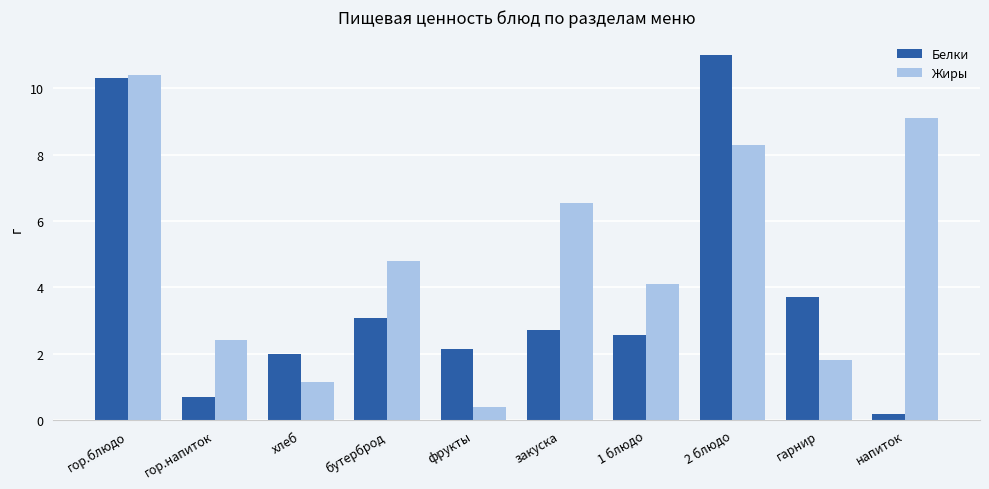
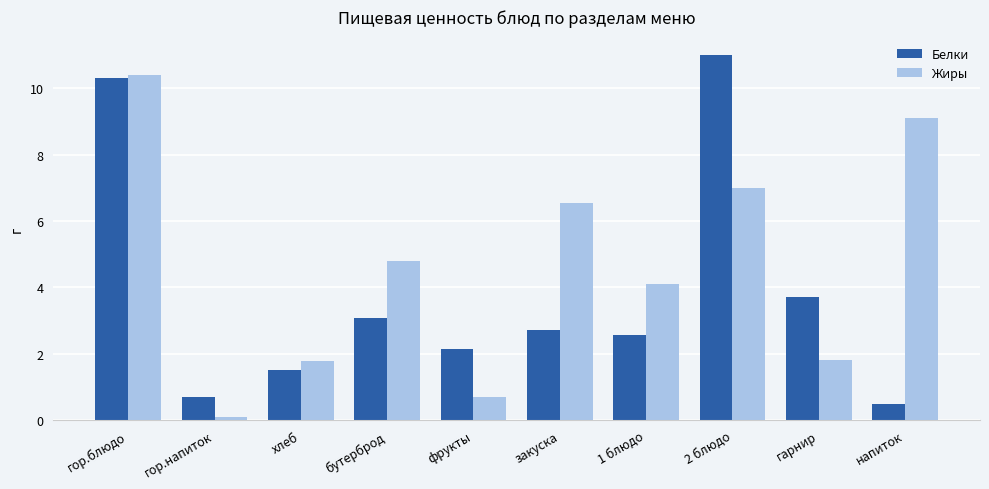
Жиры, гор.напиток: 2.4 -> 0.1
Белки, хлеб: 2.0 -> 1.5
Жиры, хлеб: 1.2 -> 1.8
Жиры, фрукты: 0.4 -> 0.7
Жиры, 2 блюдо: 8.3 -> 7.0
Белки, напиток: 0.2 -> 0.5
